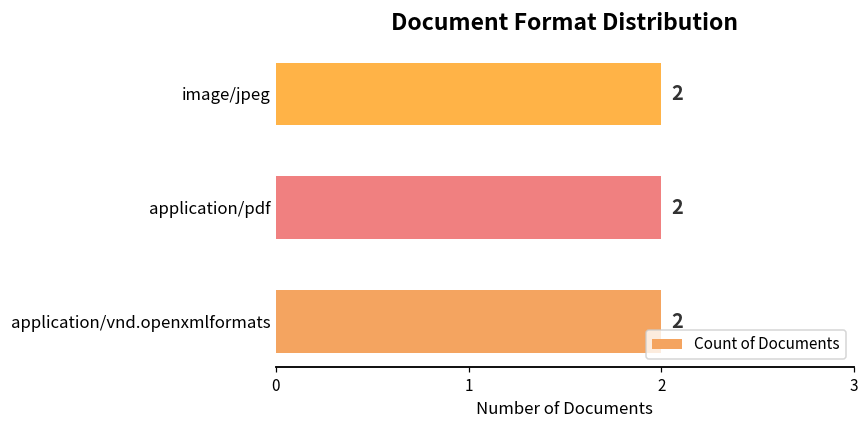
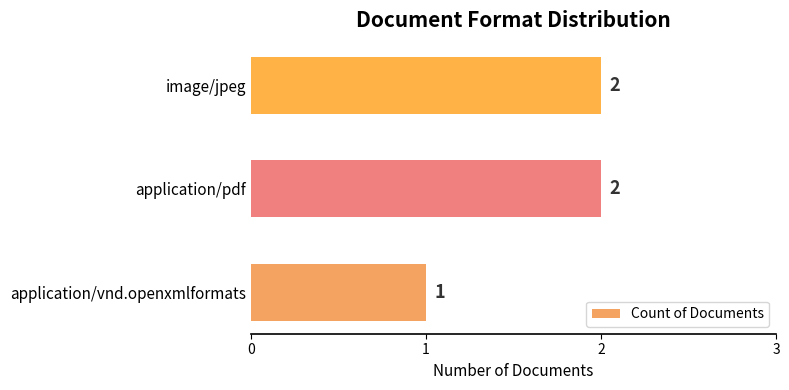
application/vnd.openxmlformats: 2 -> 1
